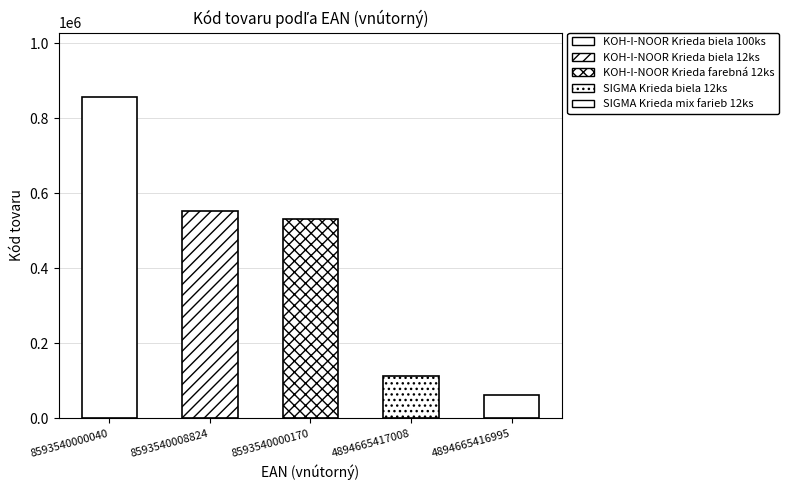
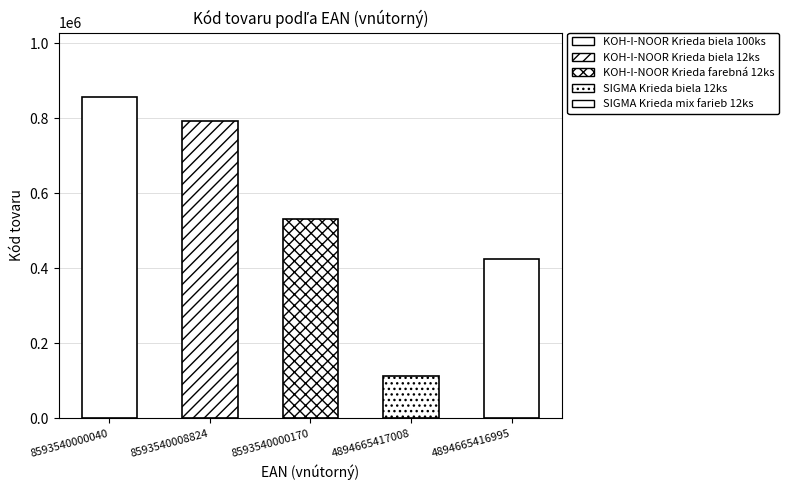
8593540008824: 550000 -> 790000
4894665416995: 60000 -> 430000
